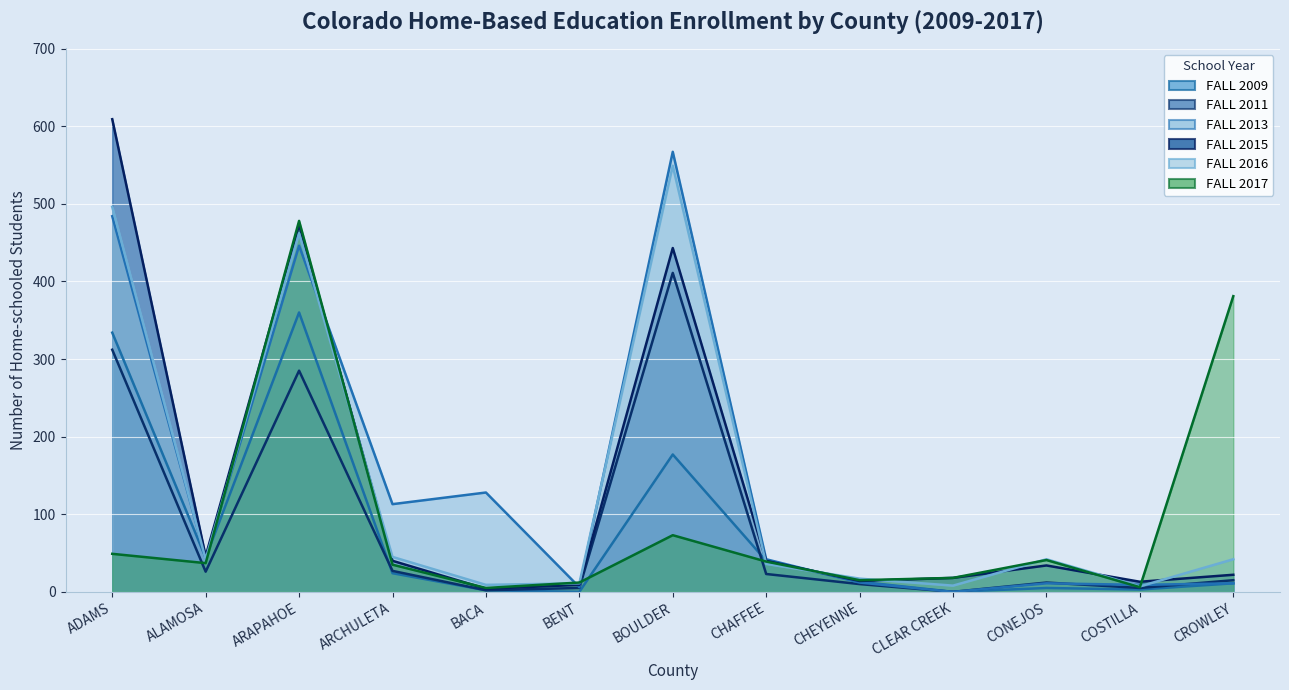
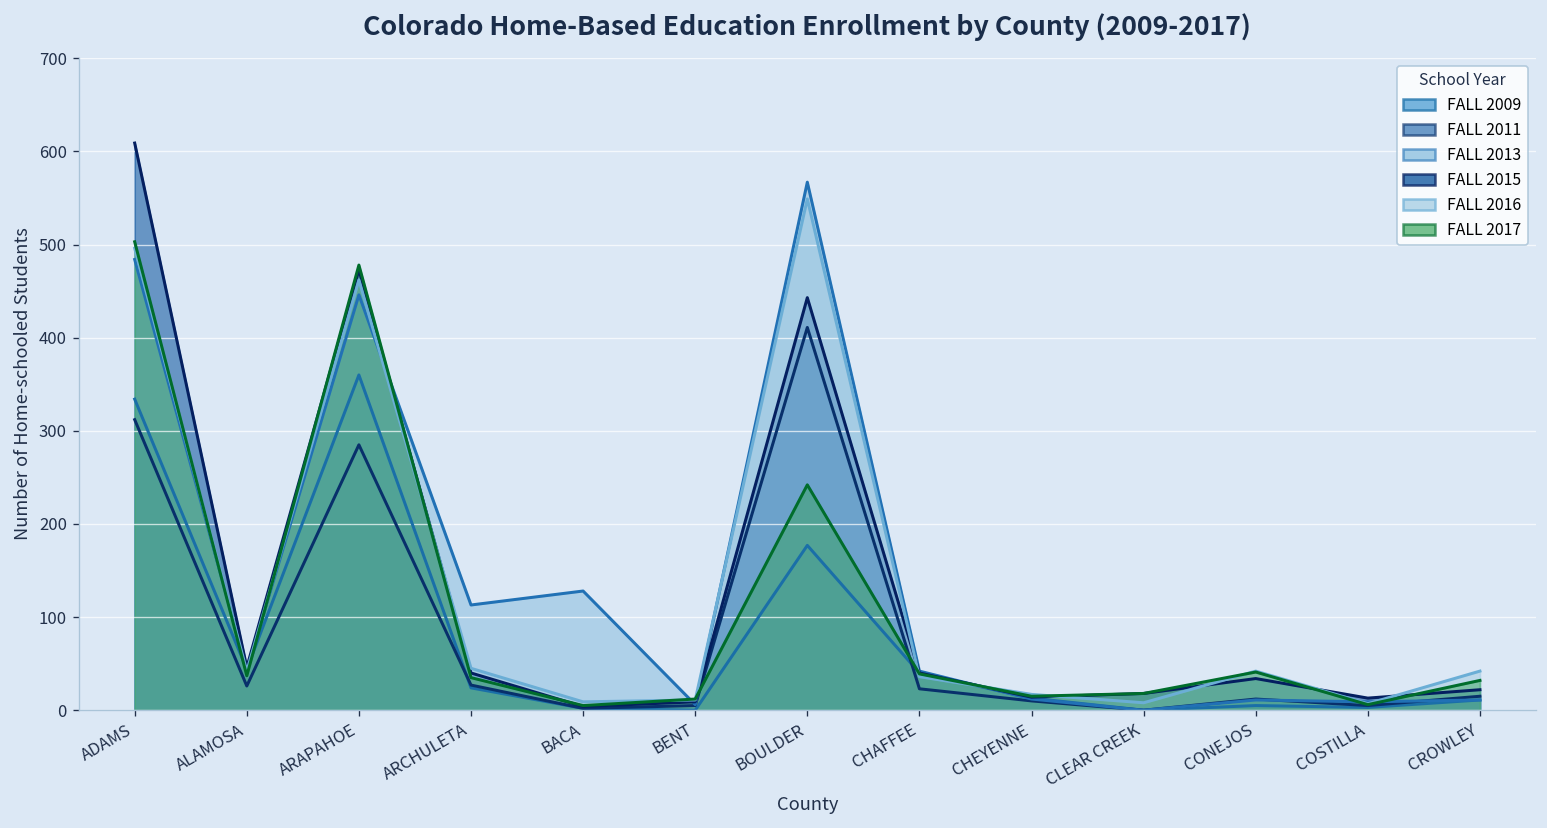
FALL 2017, ADAMS: 50 -> 500
FALL 2017, BOULDER: 70 -> 240
FALL 2017, CROWLEY: 380 -> 30
